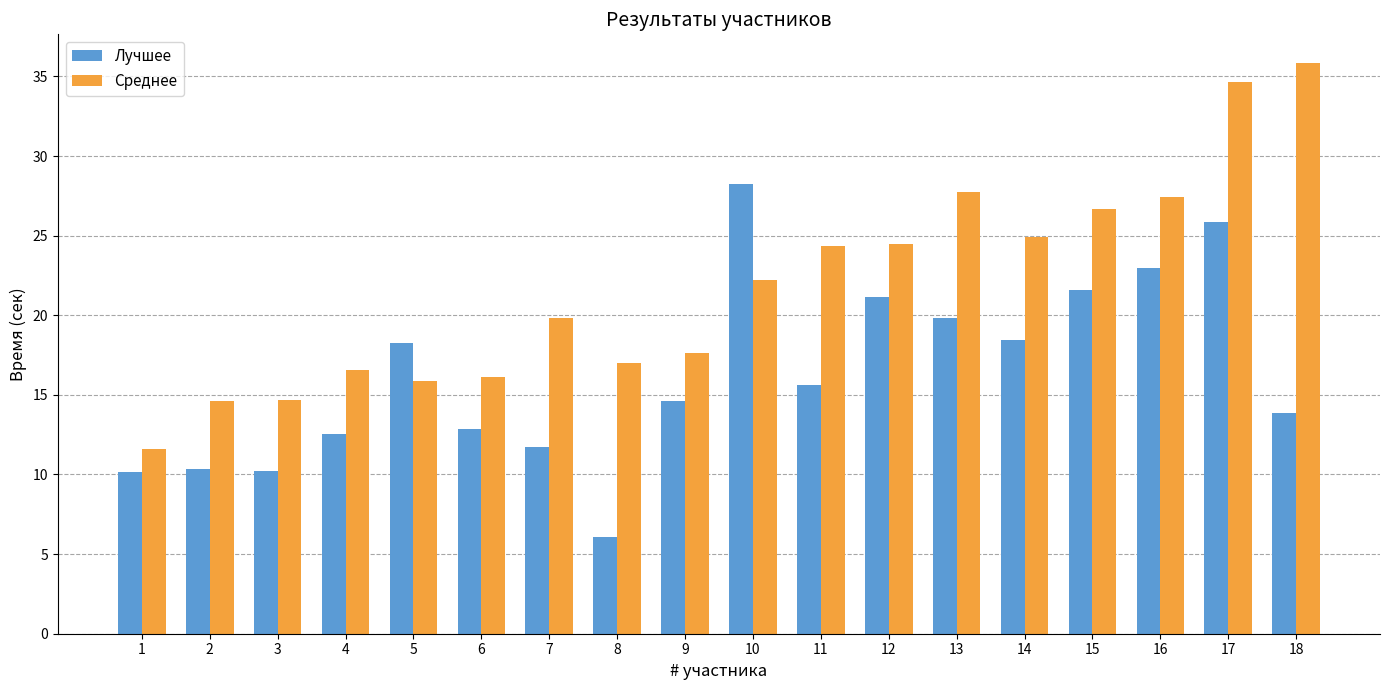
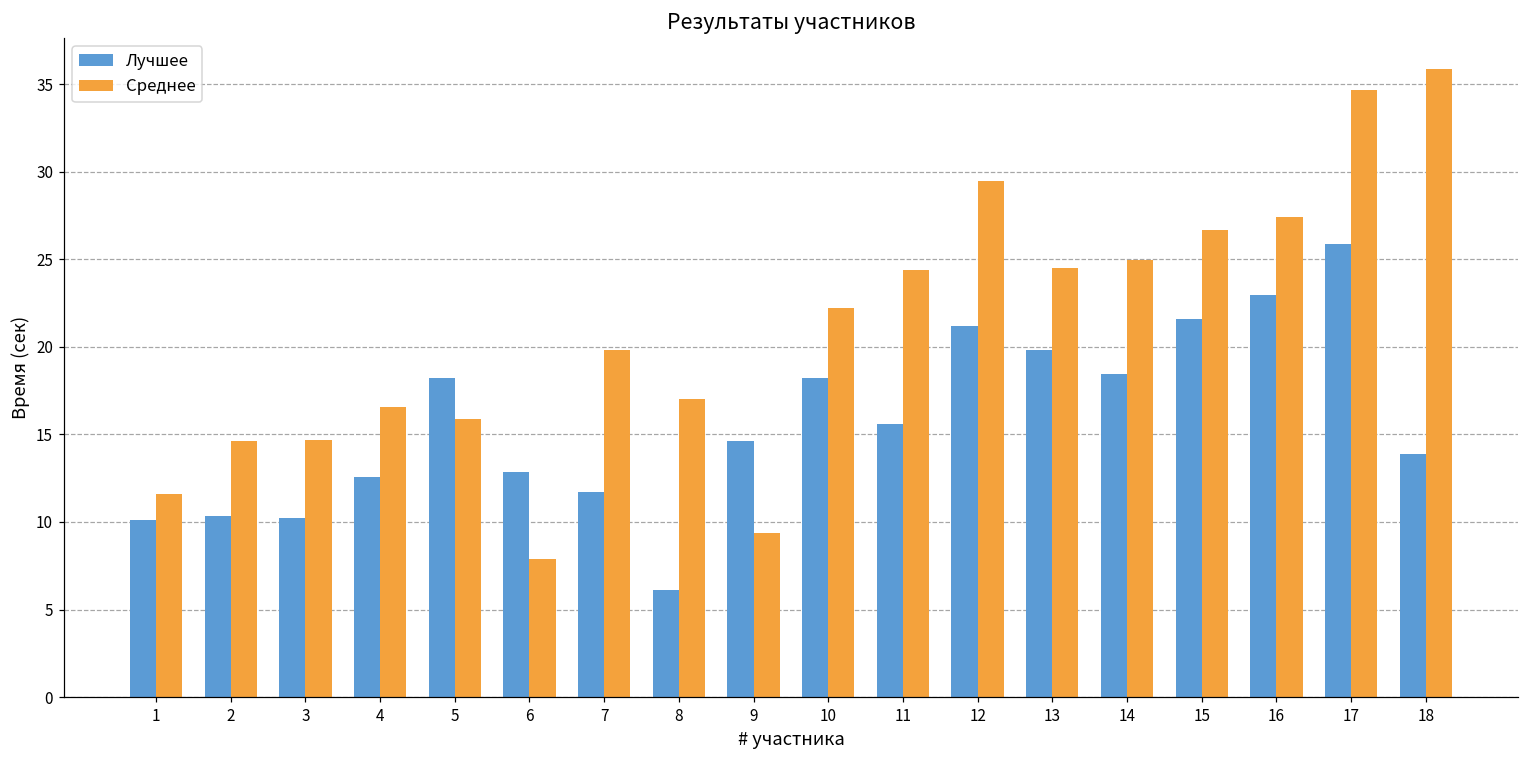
Среднее, 6: 16.1 -> 7.9
Среднее, 9: 17.7 -> 9.4
Лучшее, 10: 28.2 -> 18.2
Среднее, 12: 24.5 -> 29.5
Среднее, 13: 27.7 -> 24.5
